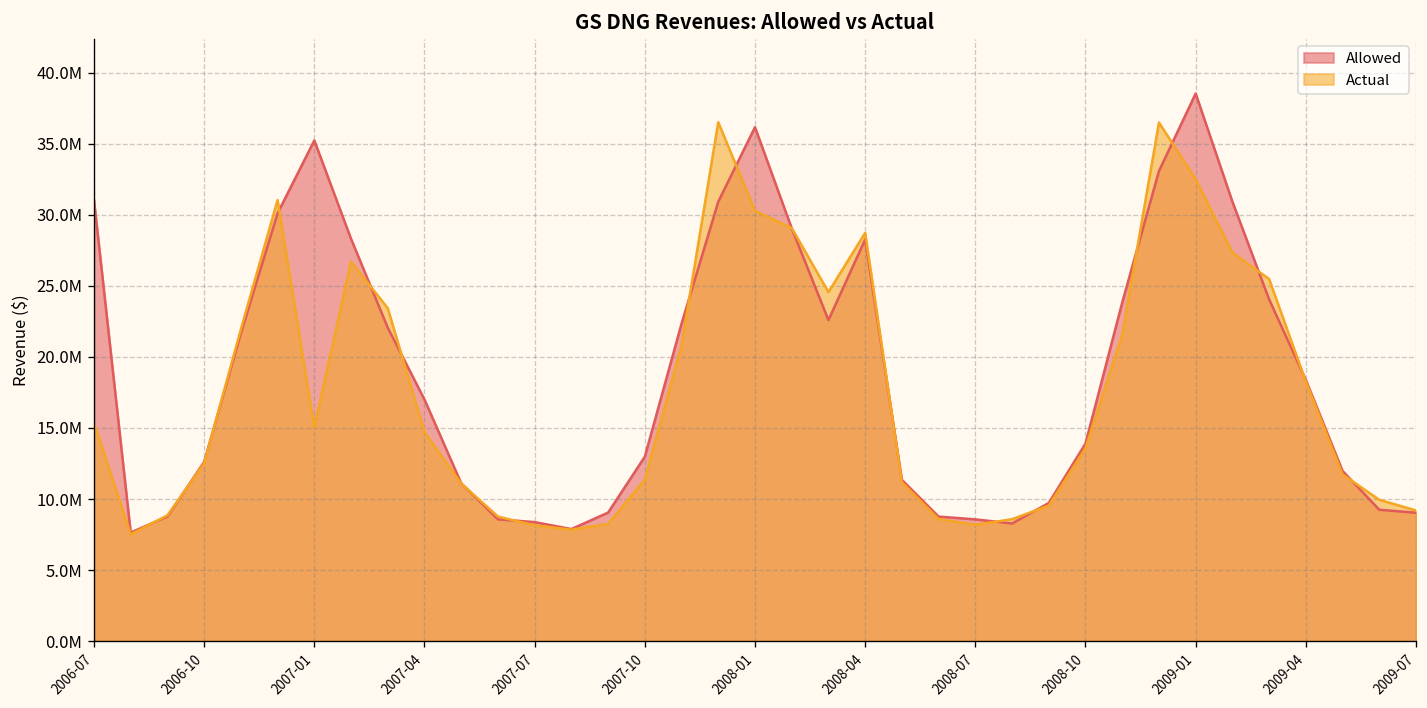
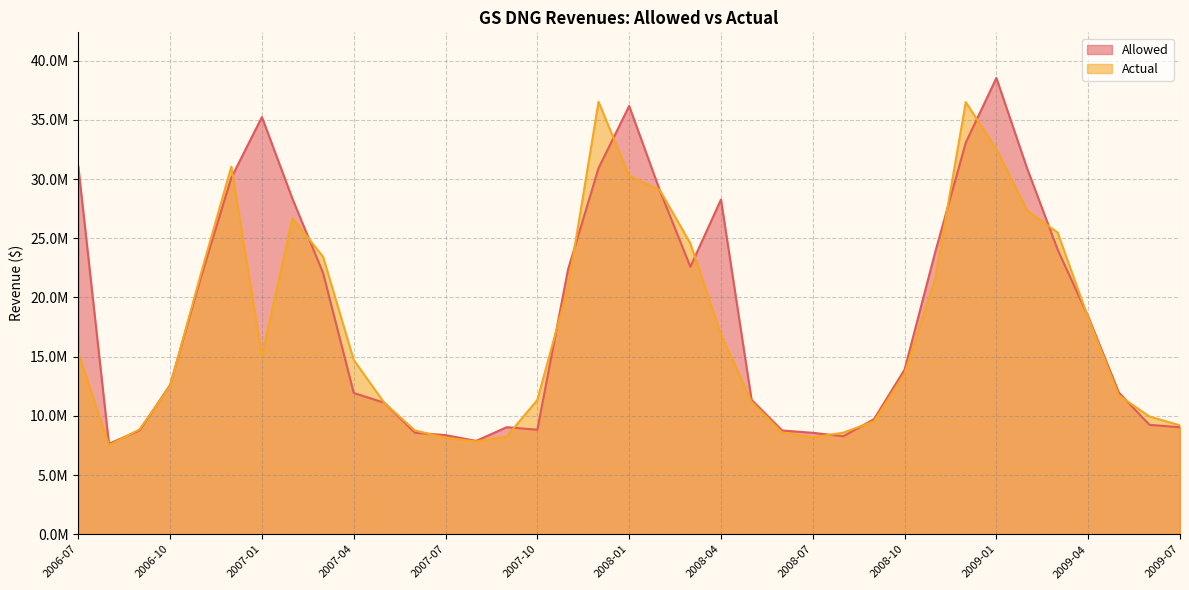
Allowed, 2007-04: 17000000 -> 11900000
Allowed, 2007-10: 13000000 -> 8800000
Actual, 2008-04: 28700000 -> 16900000
